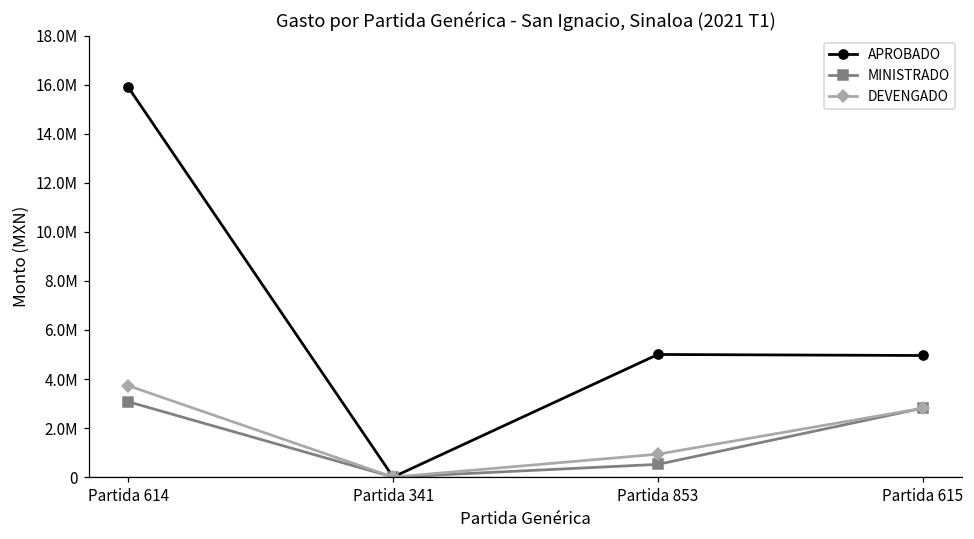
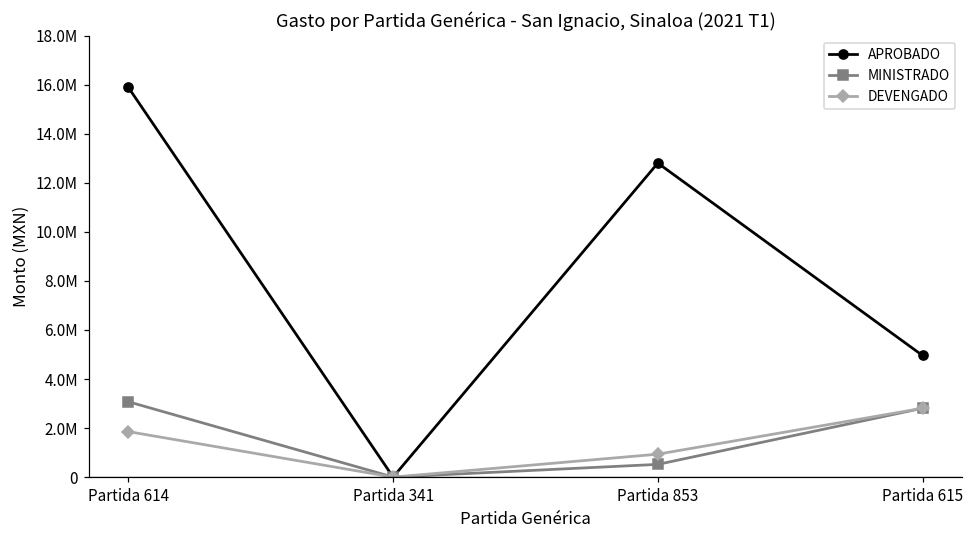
DEVENGADO, Partida 614: 3700000 -> 1900000
APROBADO, Partida 853: 5000000 -> 12800000
